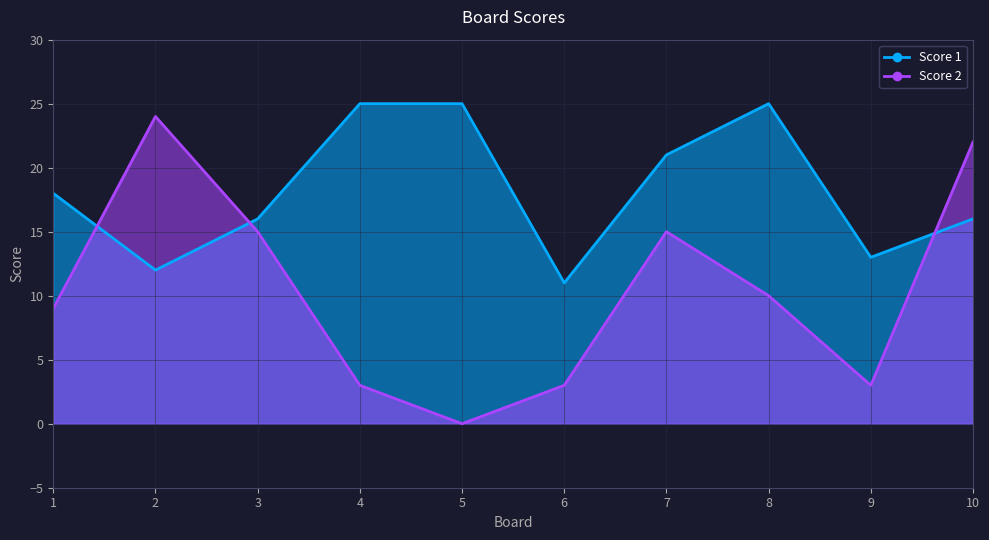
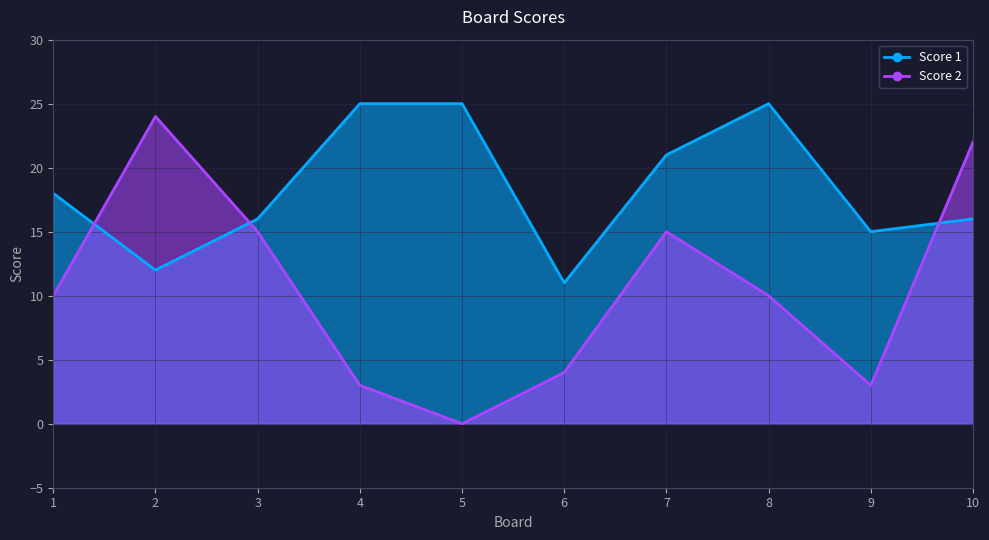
Score 2, 1: 9 -> 10
Score 2, 6: 3 -> 4
Score 1, 9: 13 -> 15
